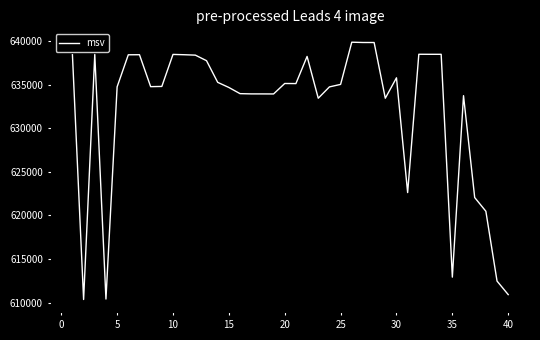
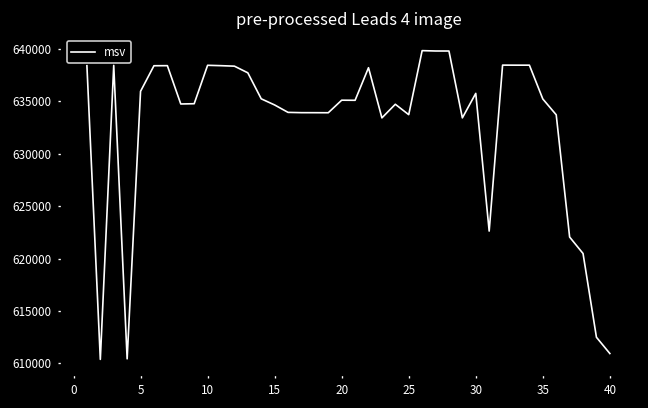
5: 635000 -> 636000
25: 635000 -> 634000
35: 613000 -> 635000
